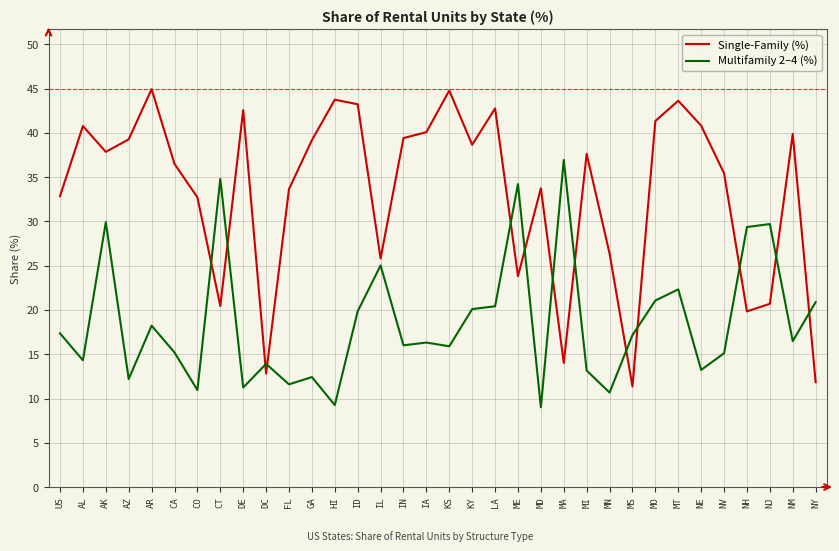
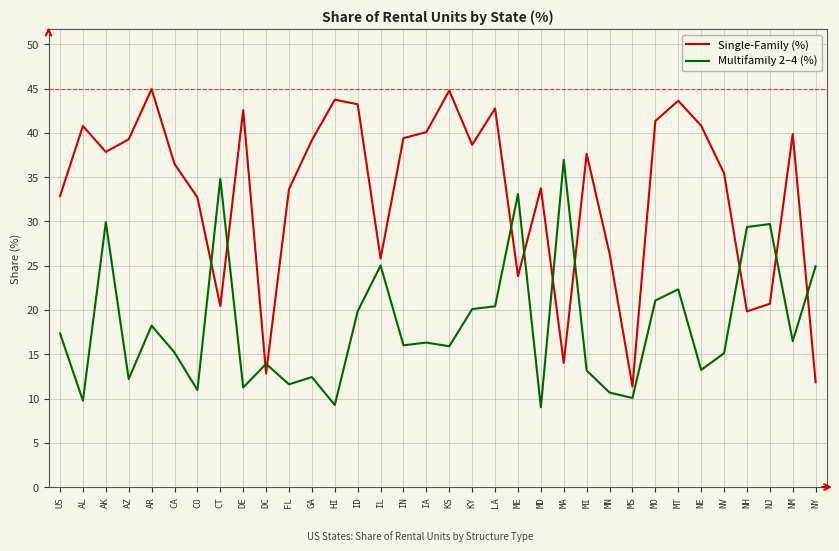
Multifamily 2–4 (%), AL: 14 -> 10
Multifamily 2–4 (%), ME: 34 -> 33
Multifamily 2–4 (%), MS: 17 -> 10
Multifamily 2–4 (%), NY: 21 -> 25
